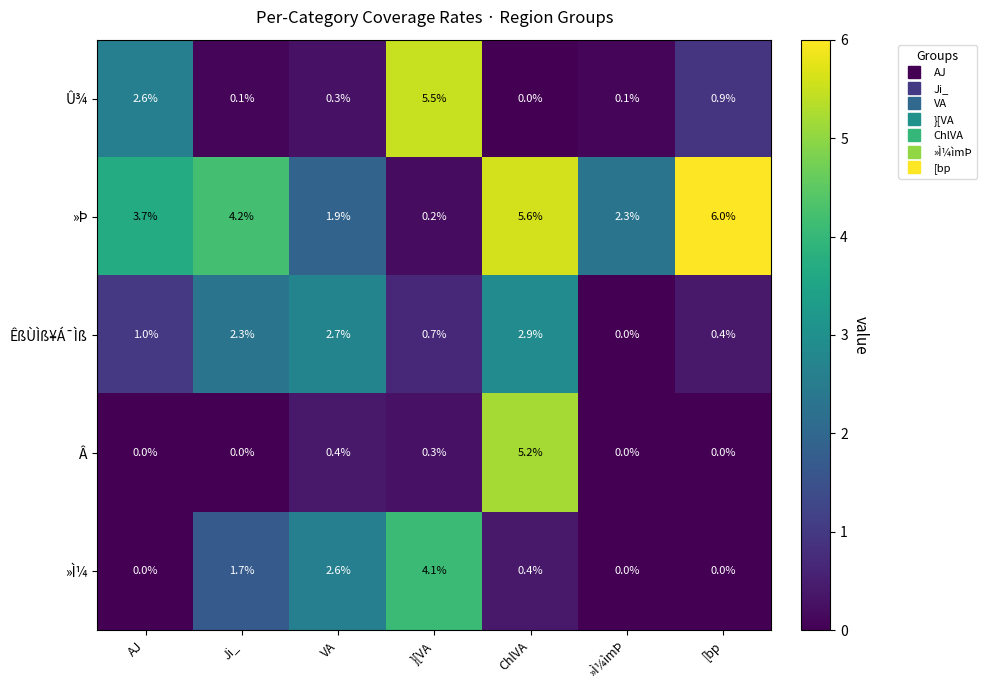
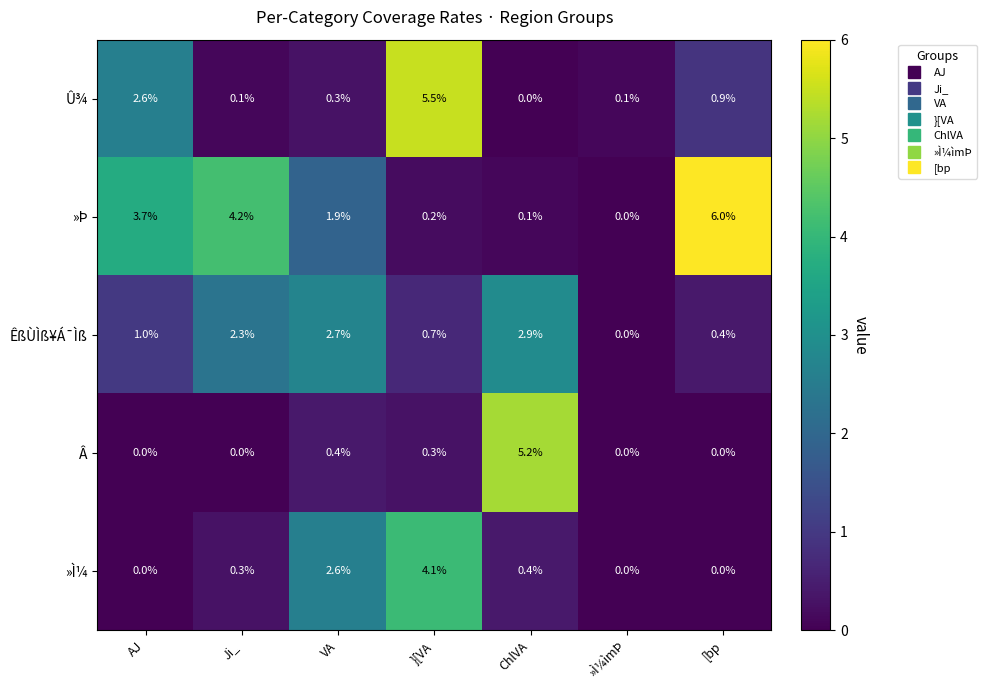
»Þ, ChlVA: 5.6% -> 0.1%
»Þ, »Ì¼ìmÞ: 2.3% -> 0.0%
»Ì¼, Ji_: 1.7% -> 0.3%
